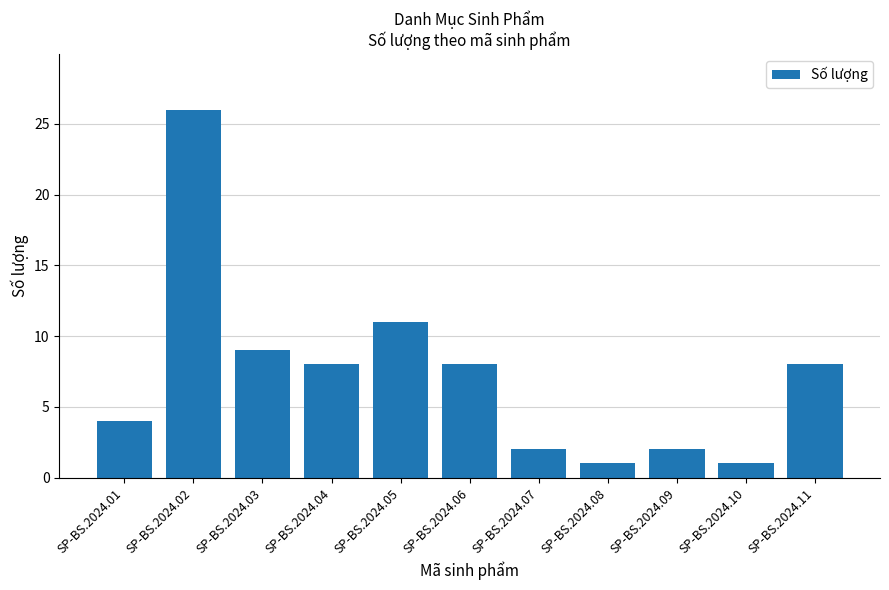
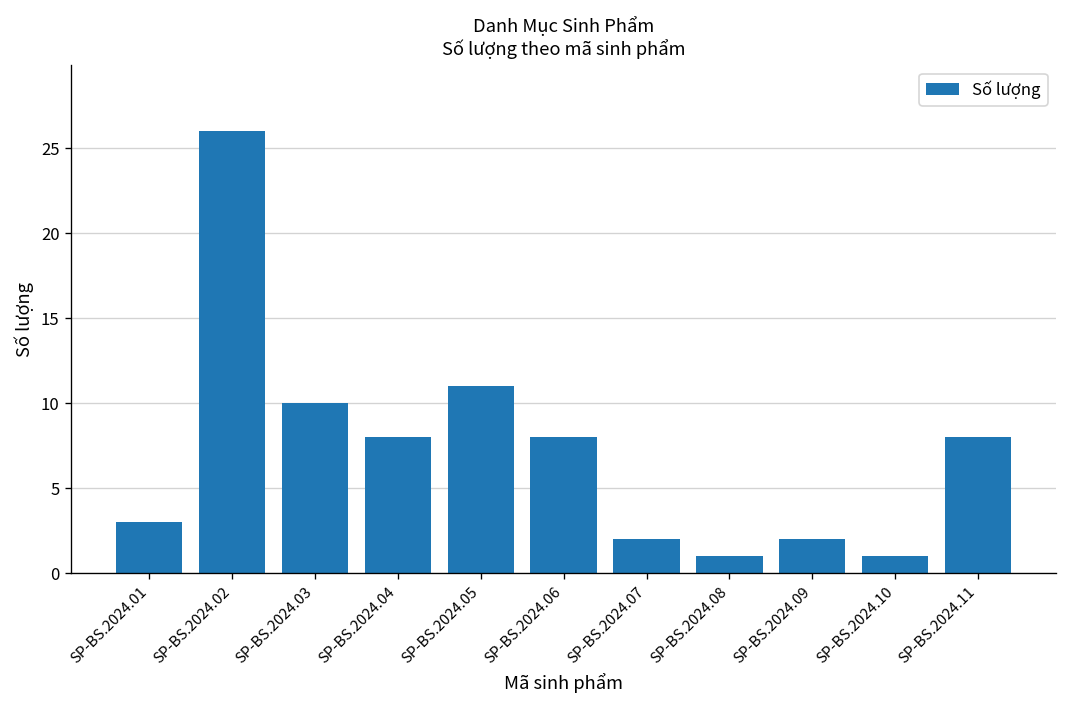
SP-BS.2024.01: 4 -> 3
SP-BS.2024.03: 9 -> 10
